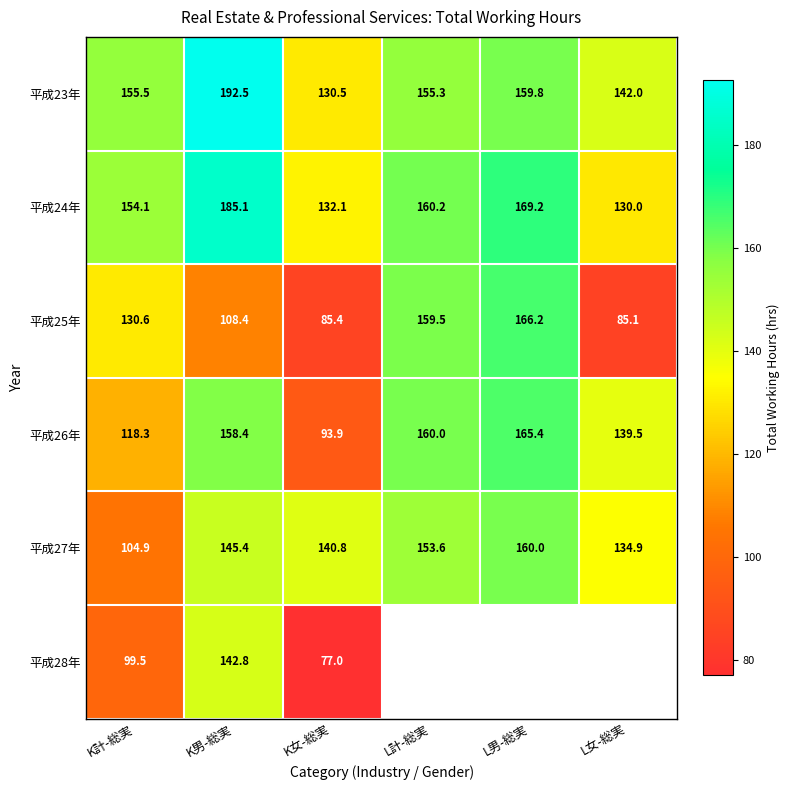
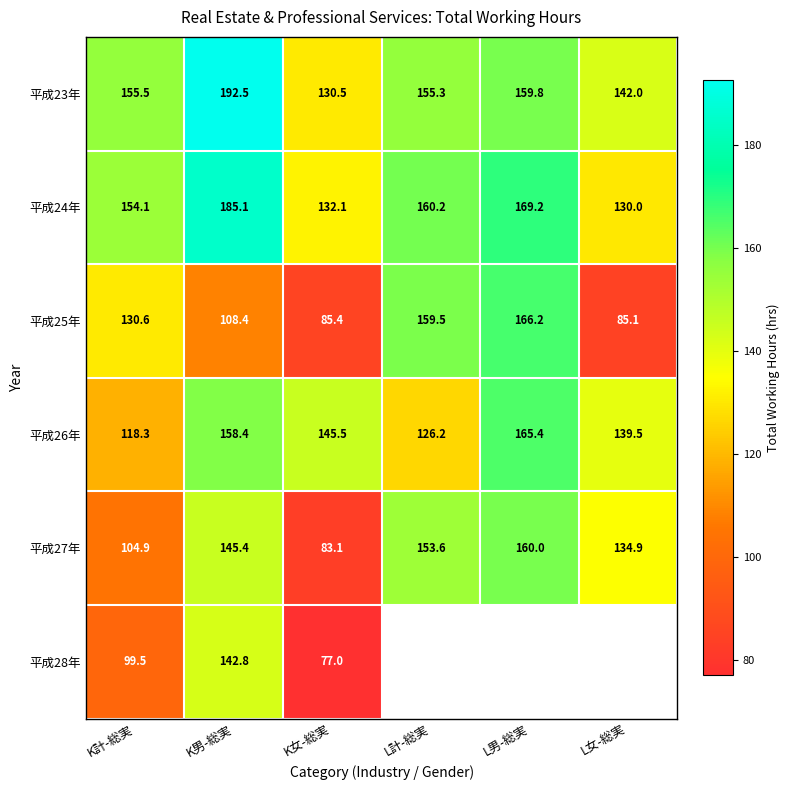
平成26年, K女-総実: 93.9 -> 145.5
平成26年, L計-総実: 160.0 -> 126.2
平成27年, K女-総実: 140.8 -> 83.1
